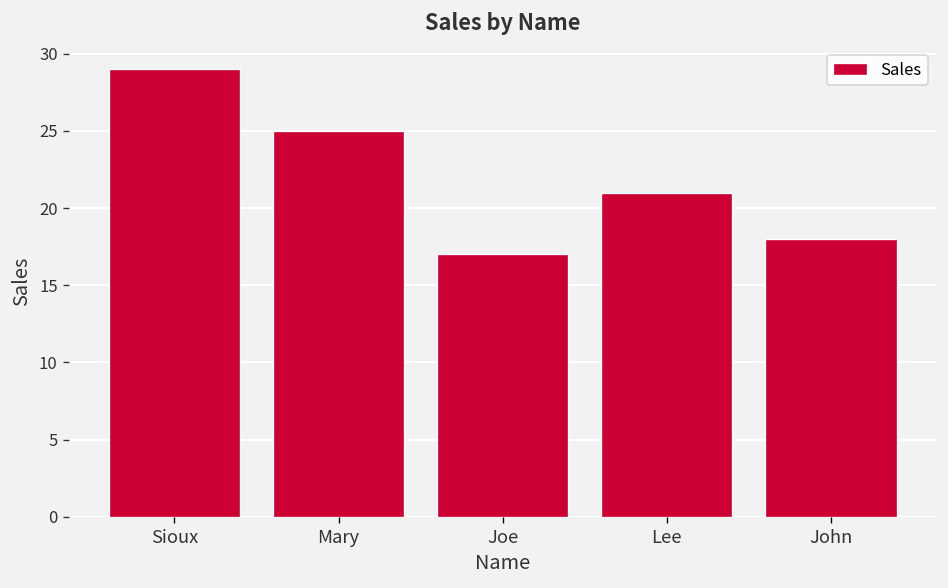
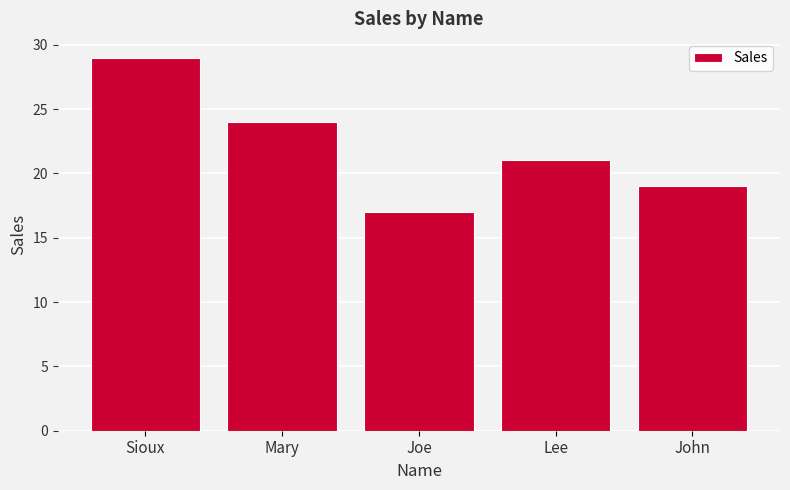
Mary: 25 -> 24
John: 18 -> 19
